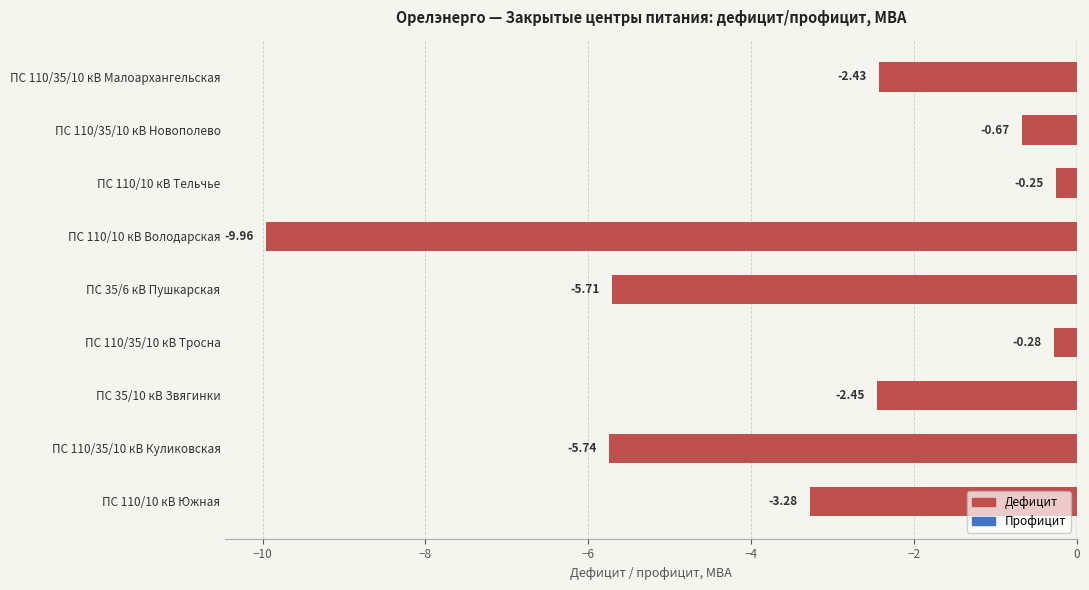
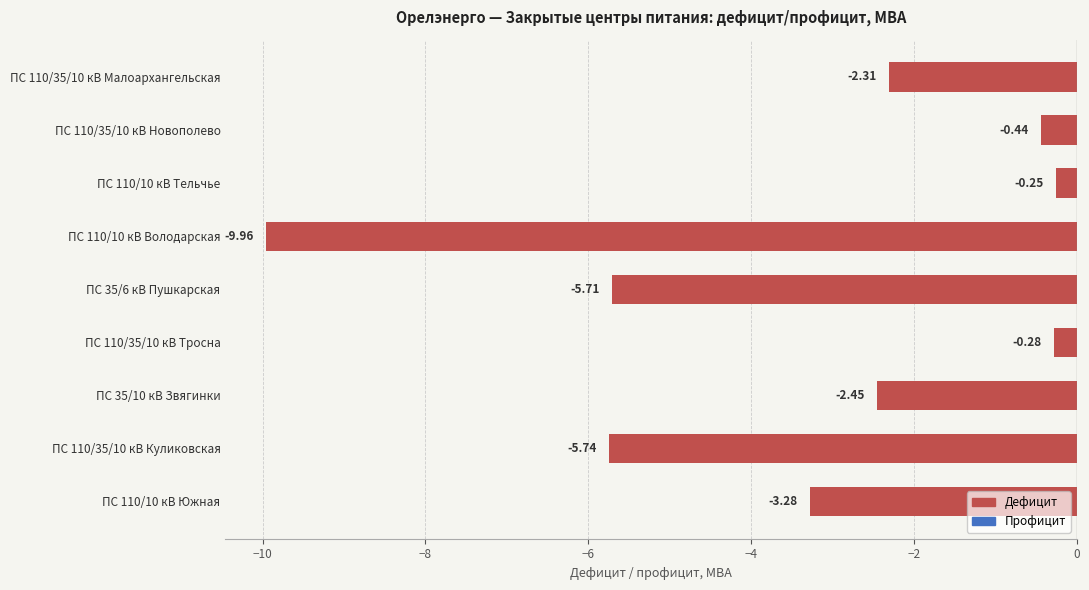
ПС 110/35/10 кВ Малоархангельская: -2.43 -> -2.31
ПС 110/35/10 кВ Новополево: -0.67 -> -0.44
